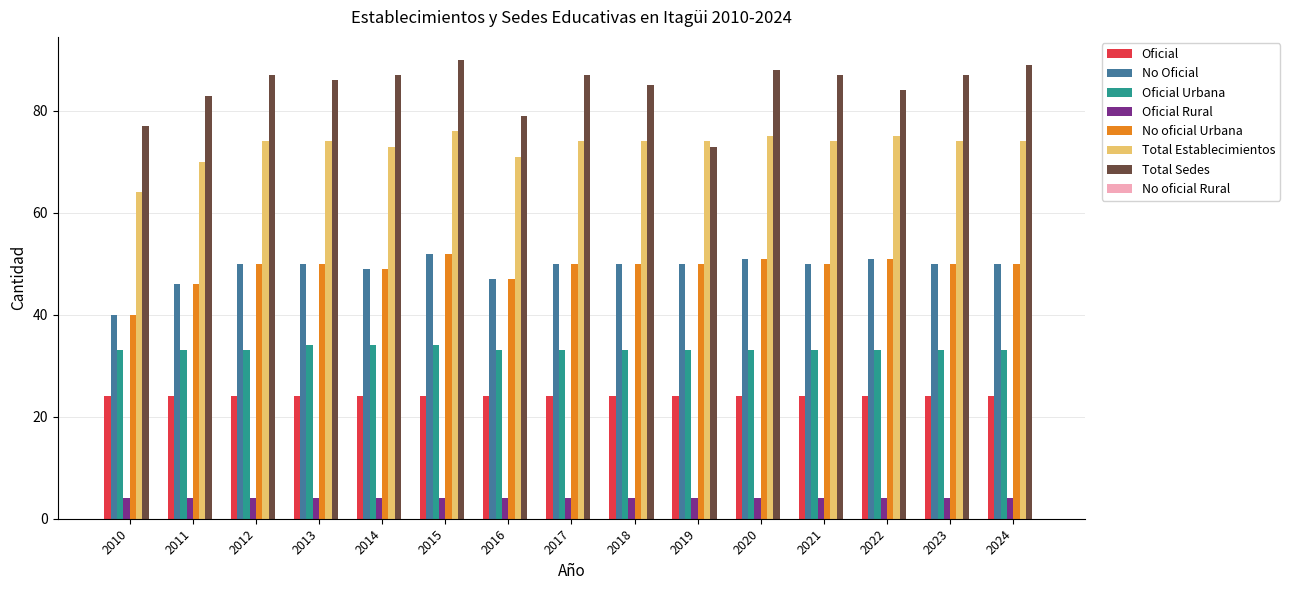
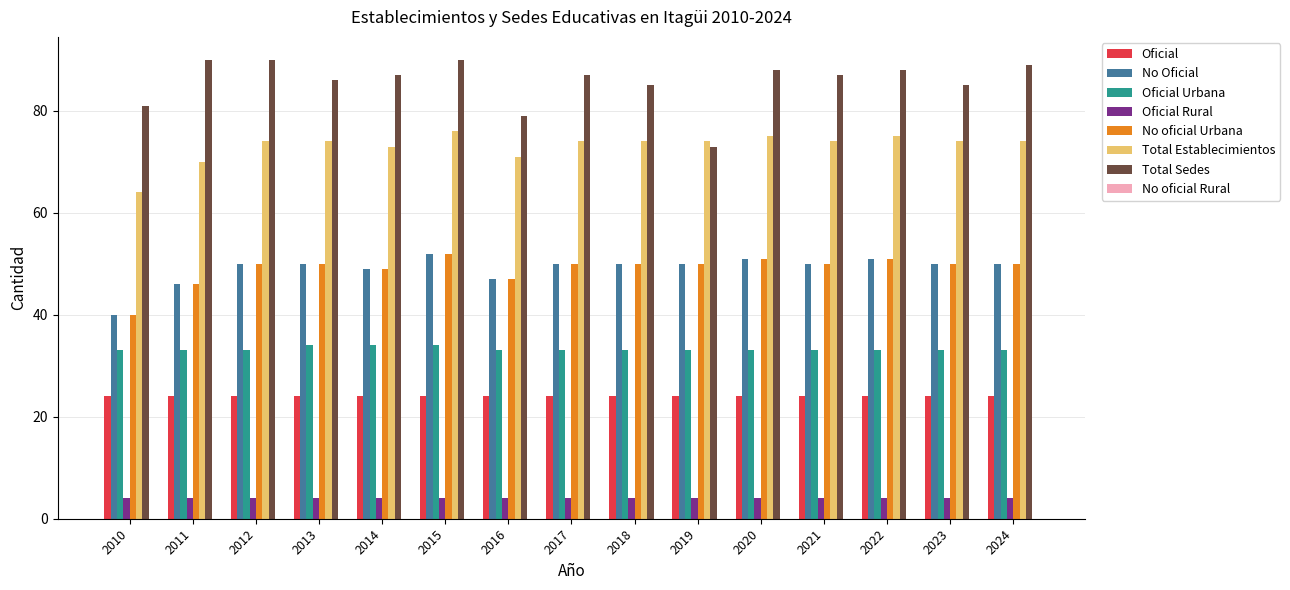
Total Sedes, 2010: 77 -> 81
Total Sedes, 2011: 83 -> 90
Total Sedes, 2012: 87 -> 90
Total Sedes, 2022: 84 -> 88
Total Sedes, 2023: 87 -> 85
